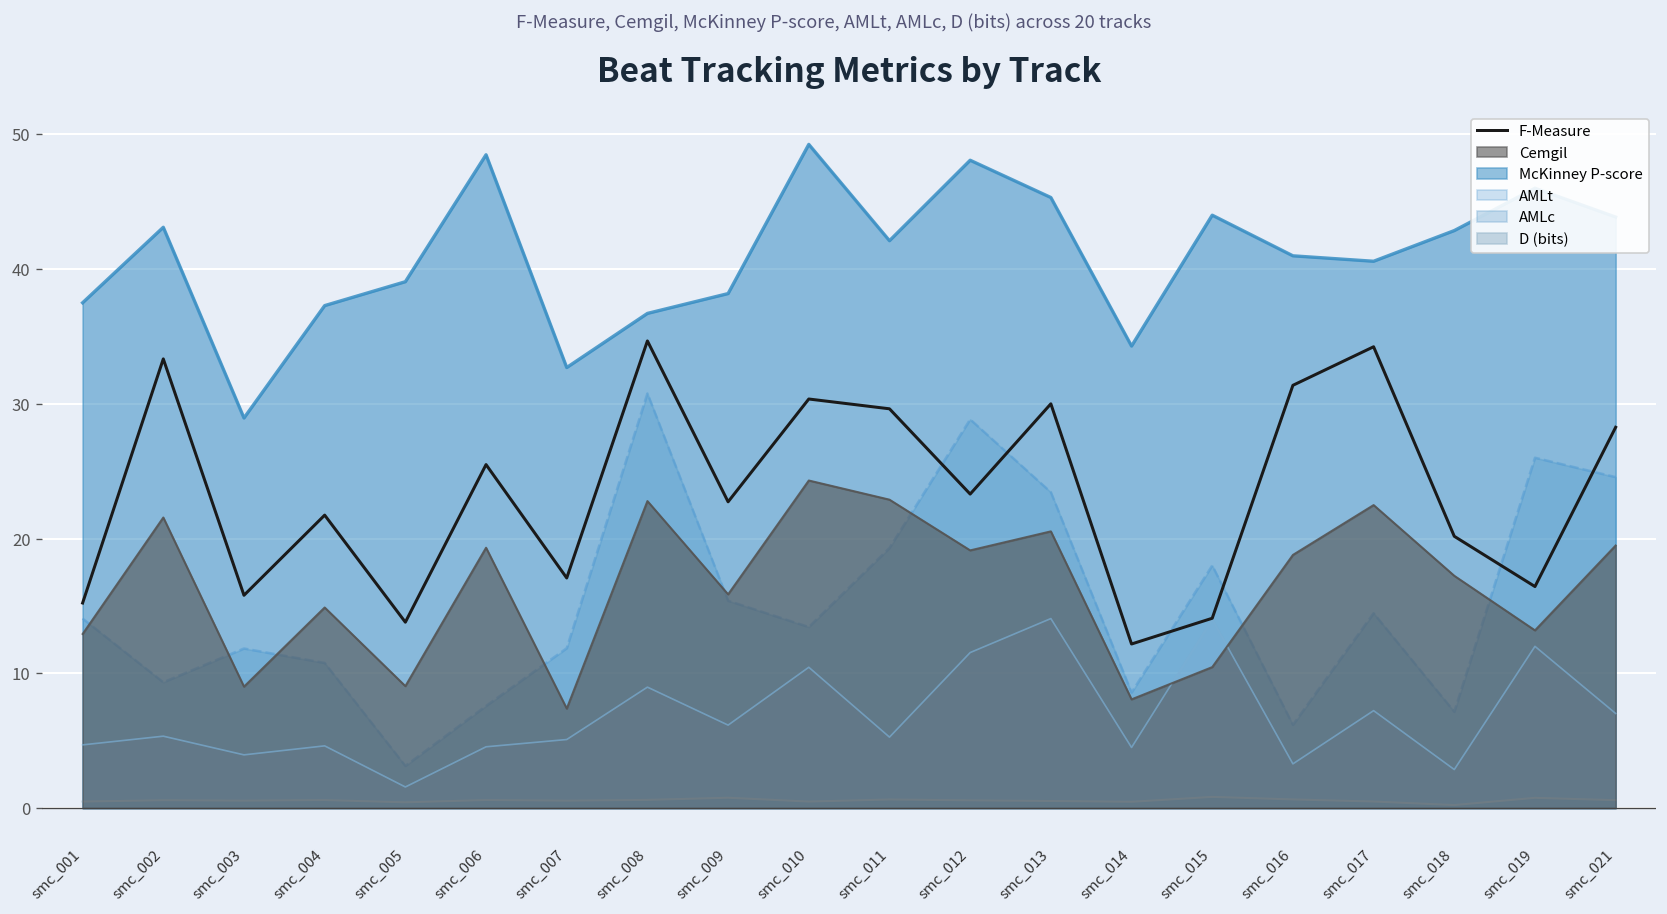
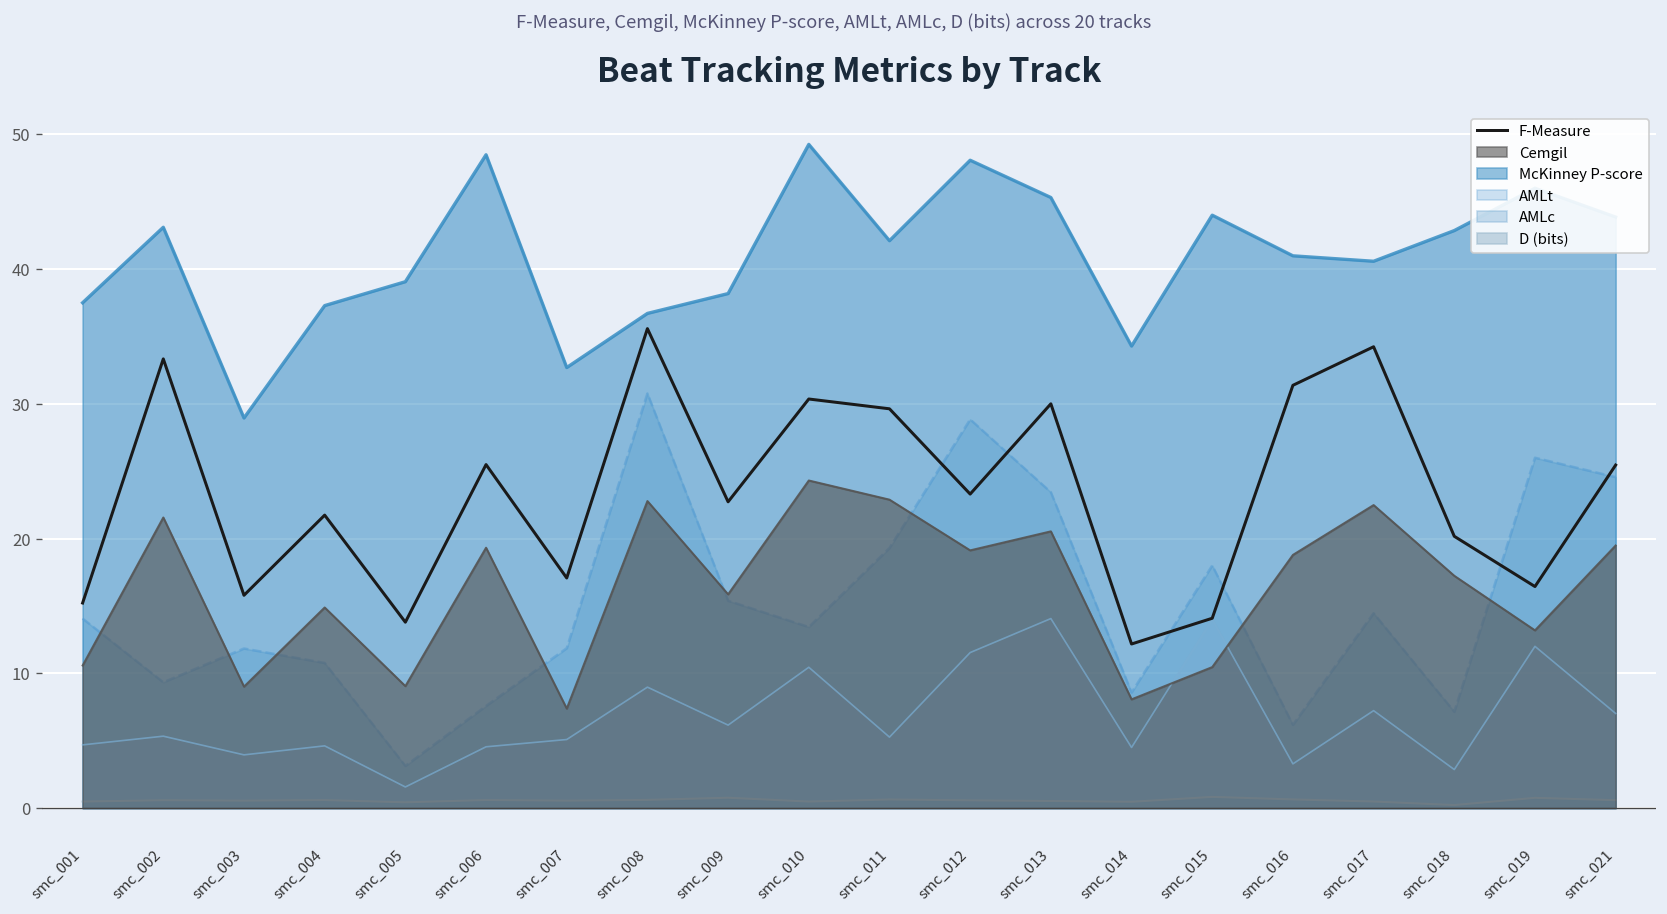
Cemgil, smc_001: 12.9 -> 10.6
F-Measure, smc_008: 34.7 -> 35.6
F-Measure, smc_021: 28.3 -> 25.5
